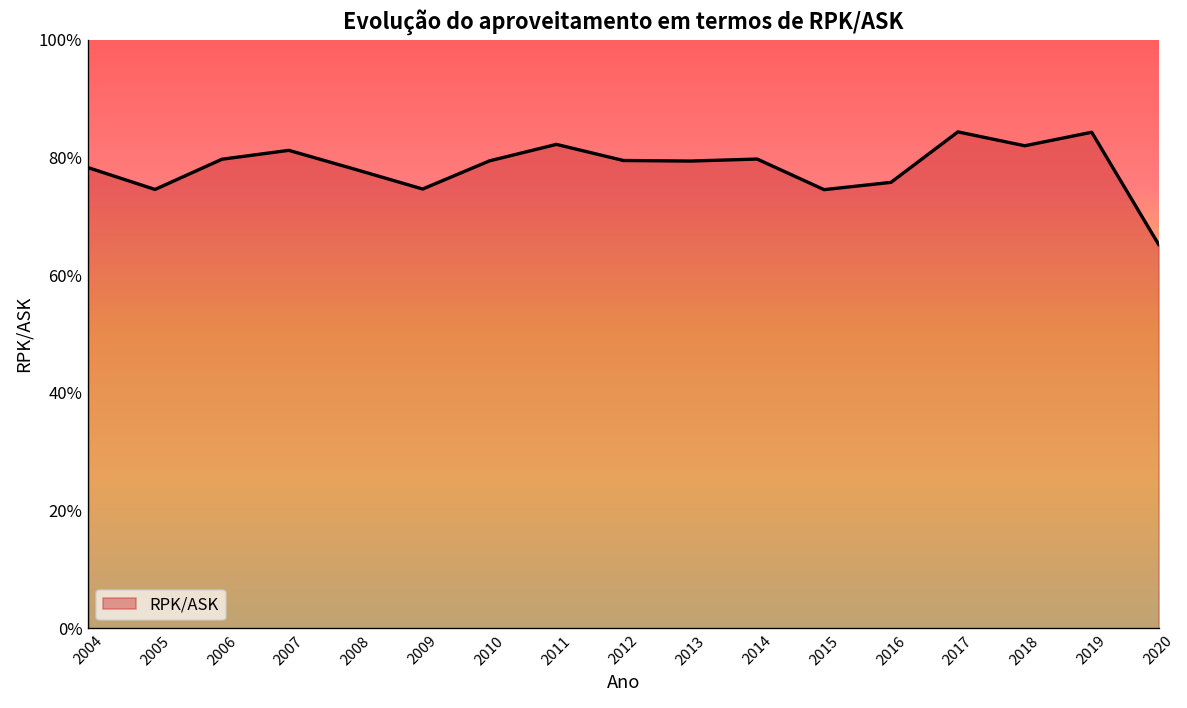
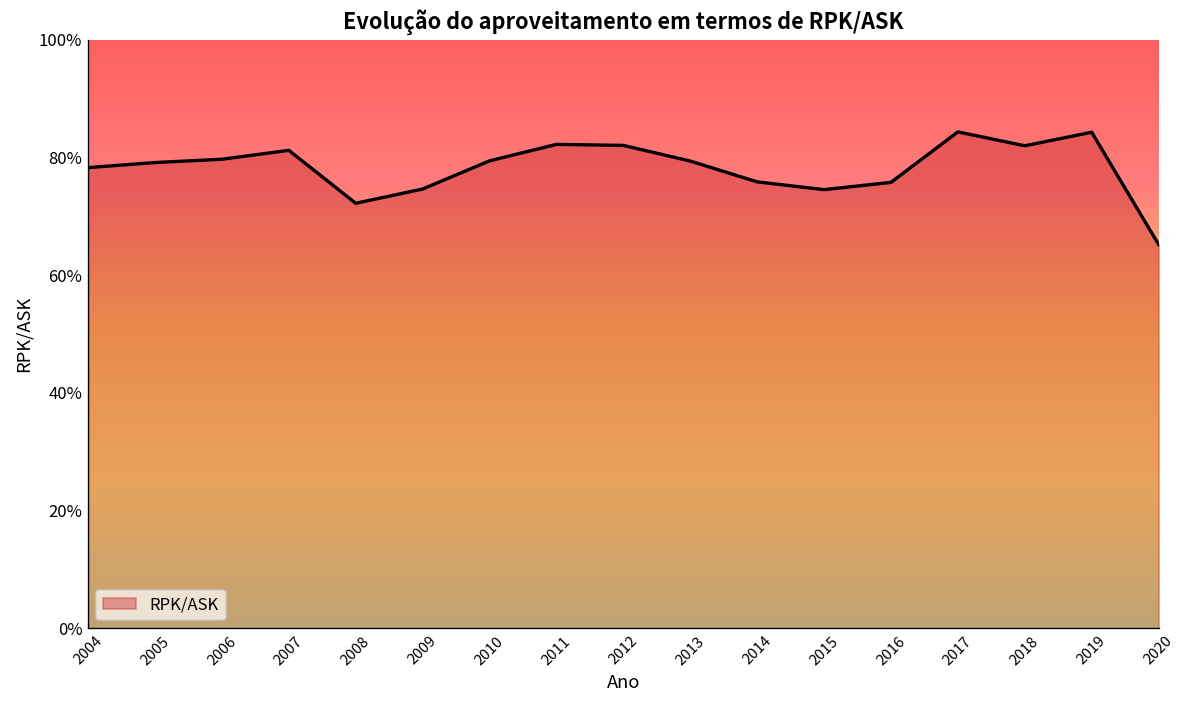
2005: 75% -> 79%
2008: 78% -> 72%
2012: 80% -> 82%
2014: 80% -> 76%
